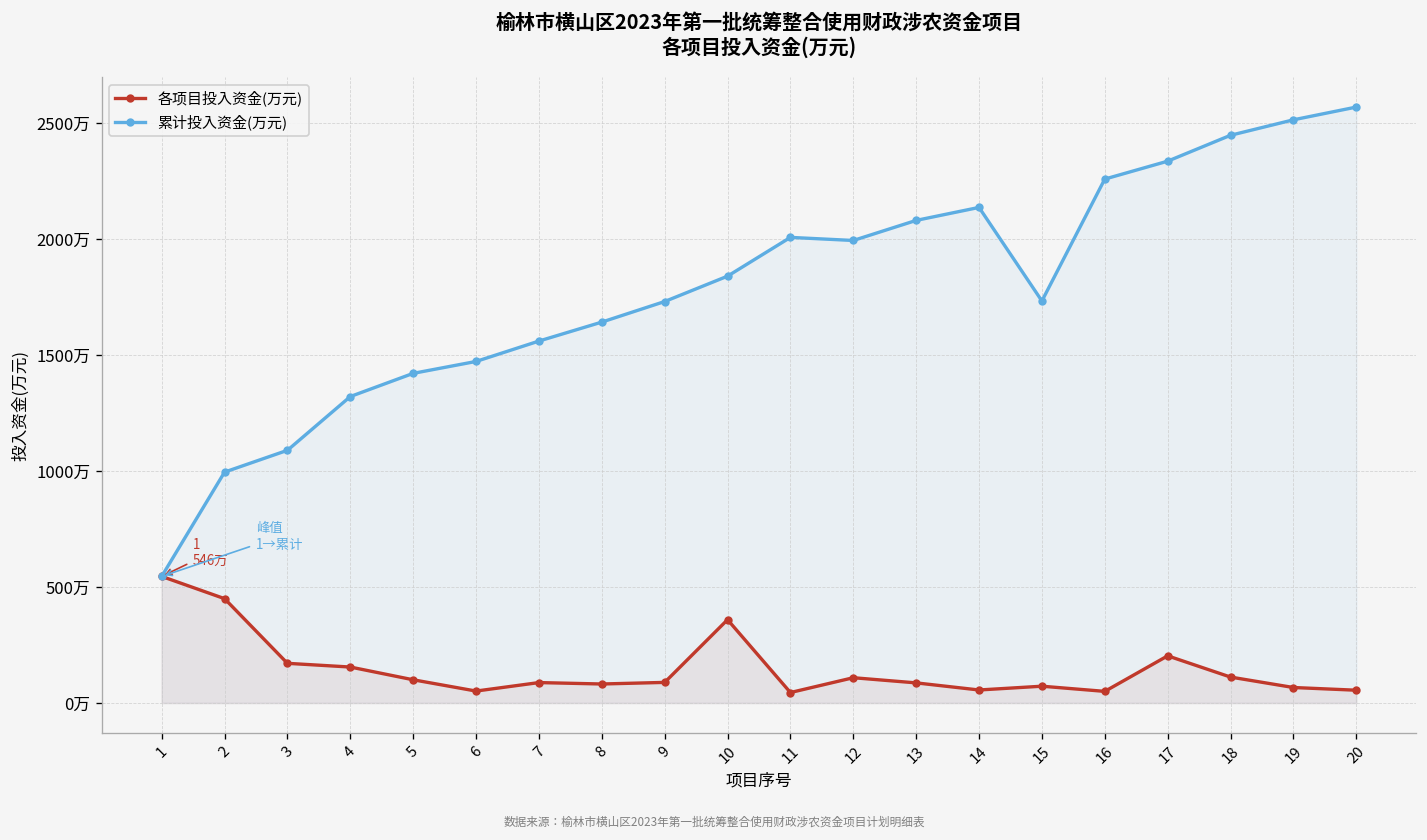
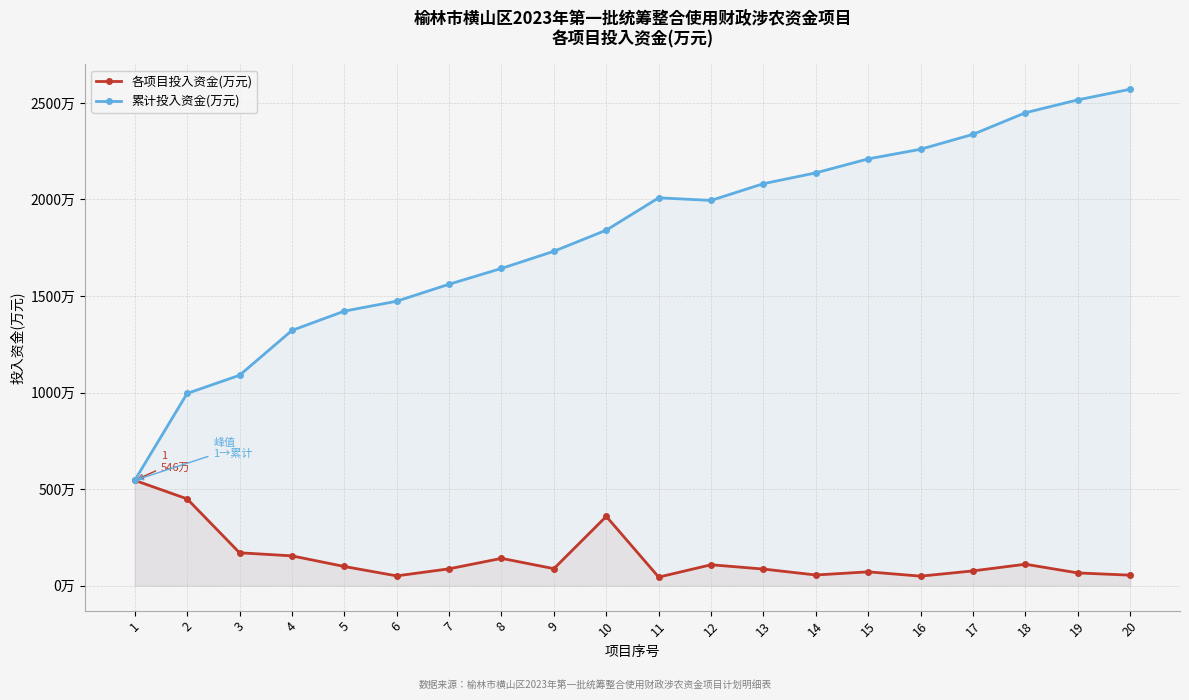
各项目投入资金(万元), 8: 80万 -> 140万
累计投入资金(万元), 15: 1730万 -> 2210万
各项目投入资金(万元), 17: 200万 -> 80万
